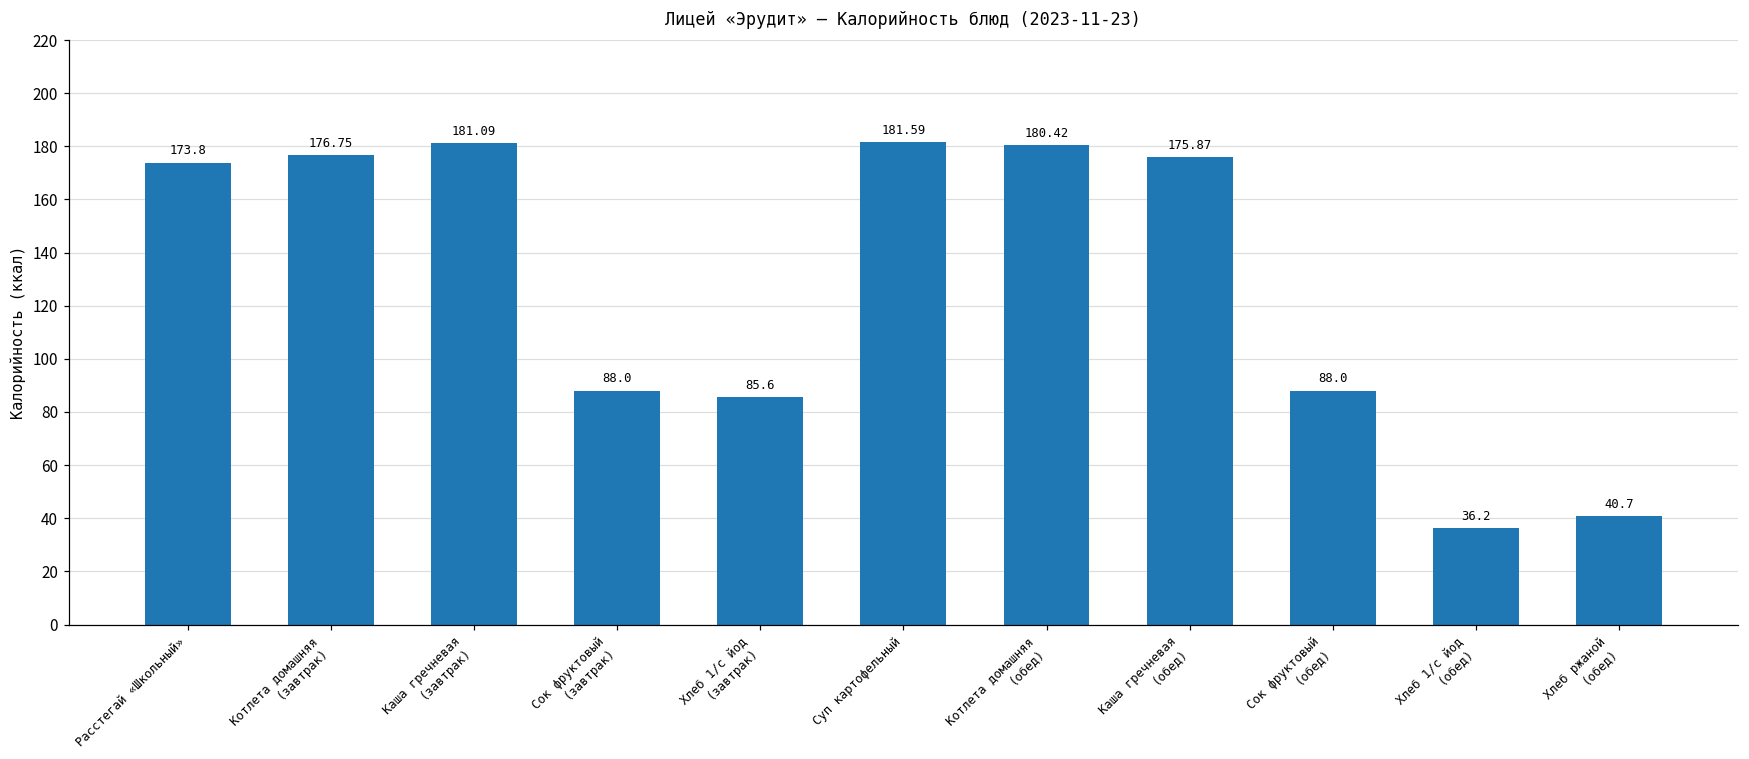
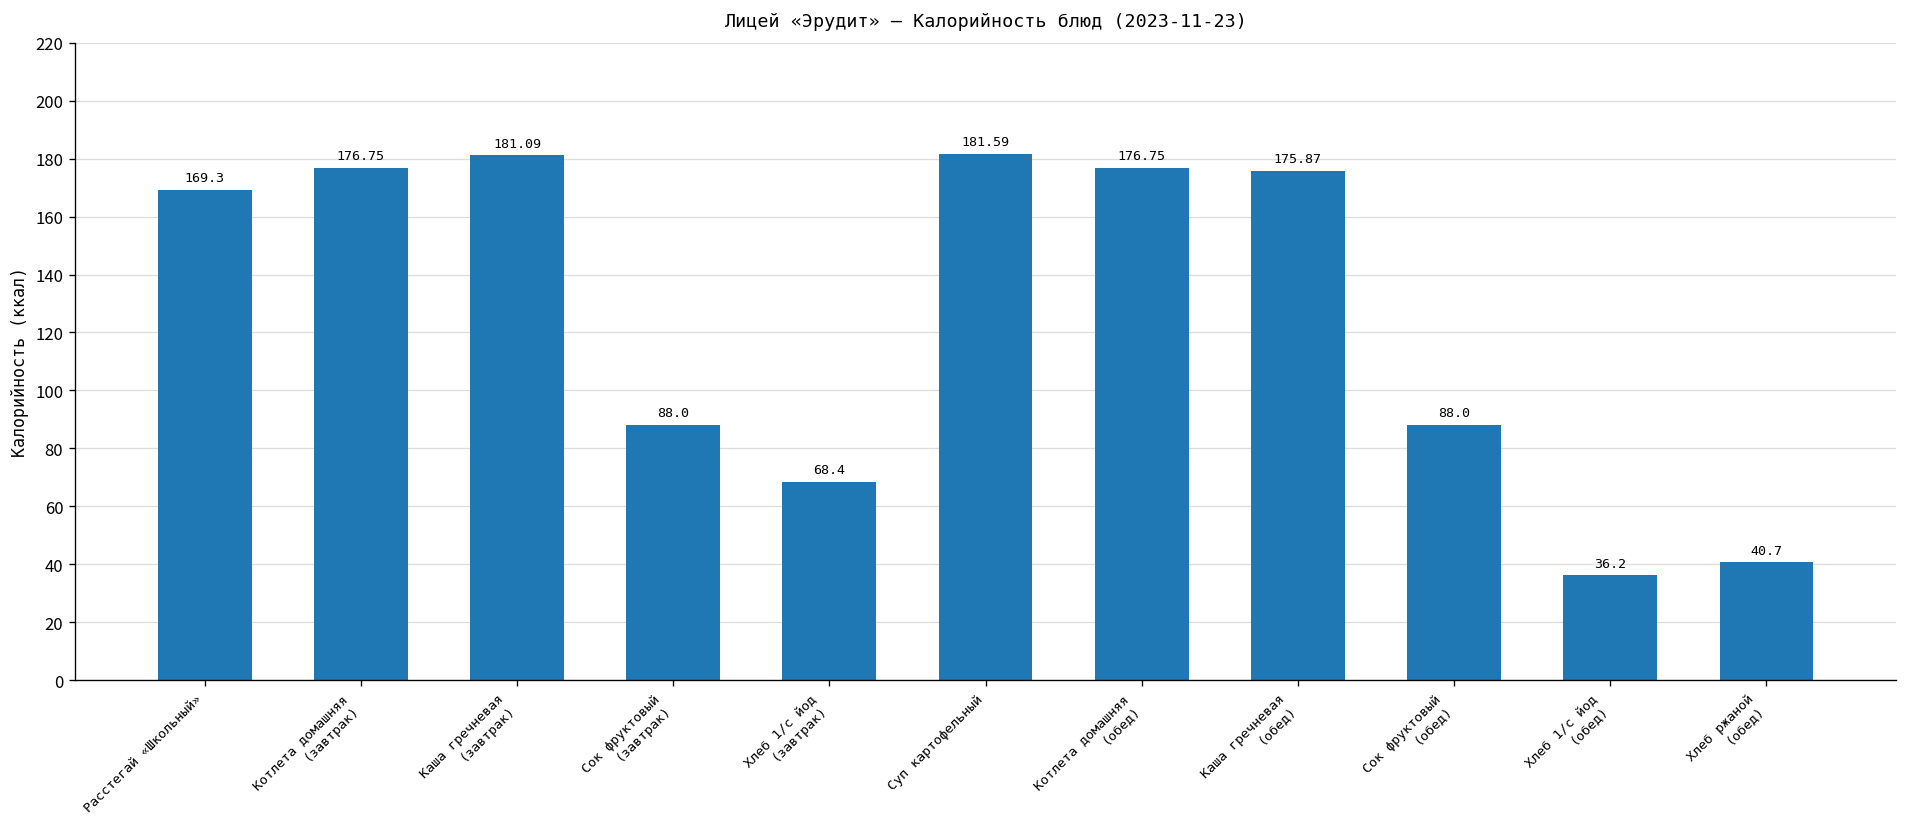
Расстегай «Школьный»: 173.8 -> 169.3
Хлеб 1/с йод (завтрак): 85.6 -> 68.4
Котлета домашняя (обед): 180.42 -> 176.75
